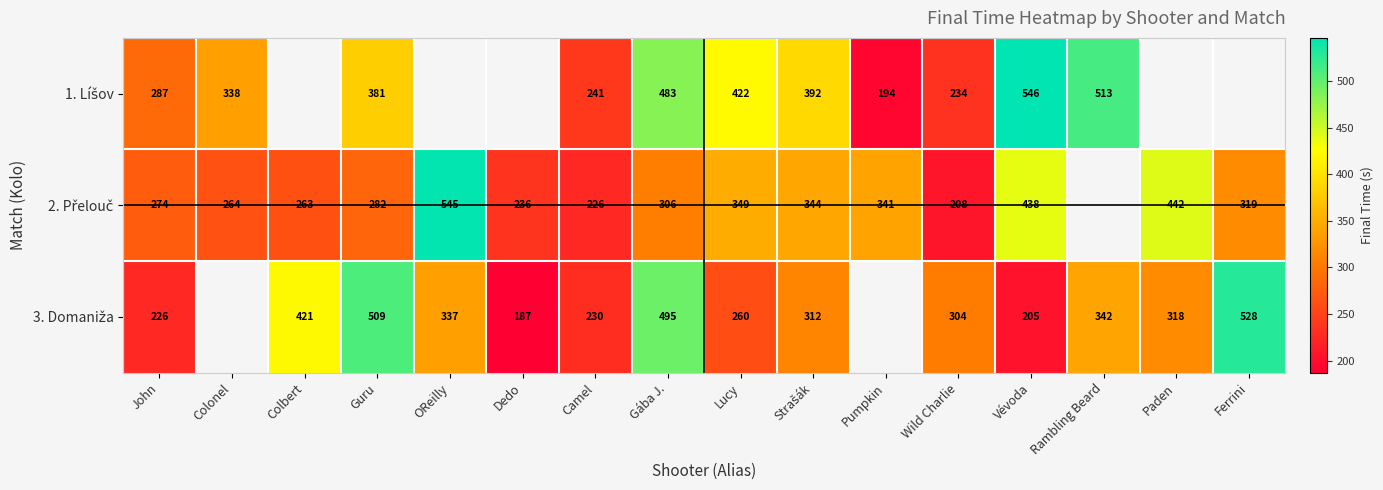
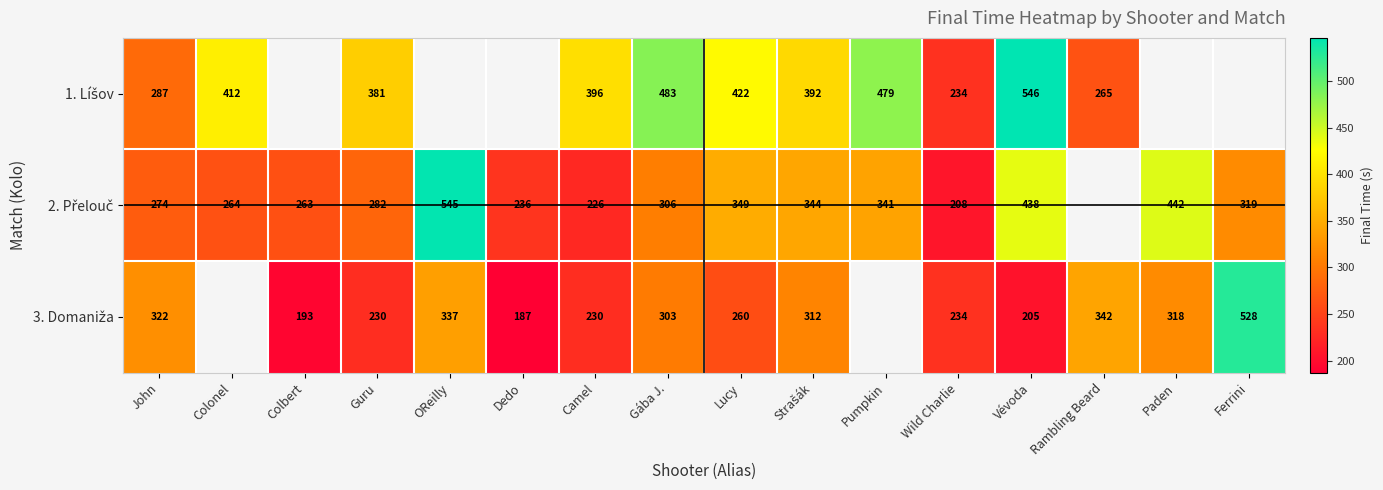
1. Líšov, Colonel: 338 -> 412
1. Líšov, Camel: 241 -> 396
1. Líšov, Pumpkin: 194 -> 479
1. Líšov, Rambling Beard: 513 -> 265
3. Domaniža, John: 226 -> 322
3. Domaniža, Colbert: 421 -> 193
3. Domaniža, Guru: 509 -> 230
3. Domaniža, Gába J.: 495 -> 303
3. Domaniža, Wild Charlie: 304 -> 234
